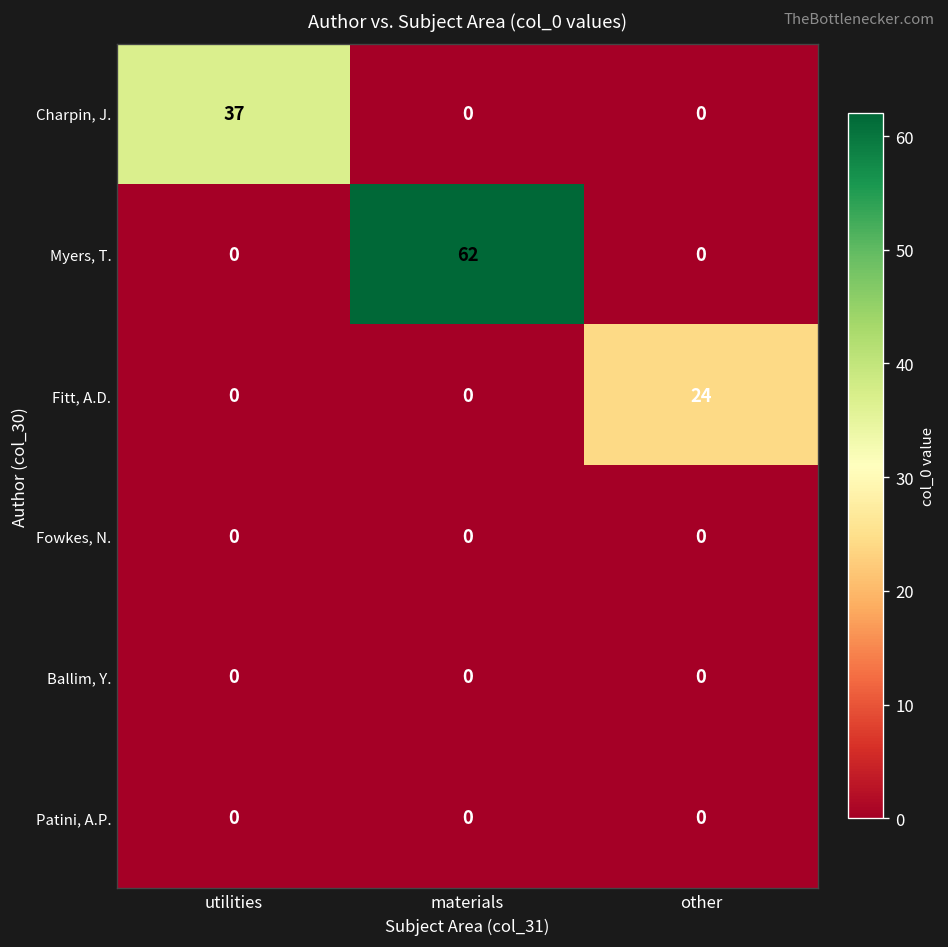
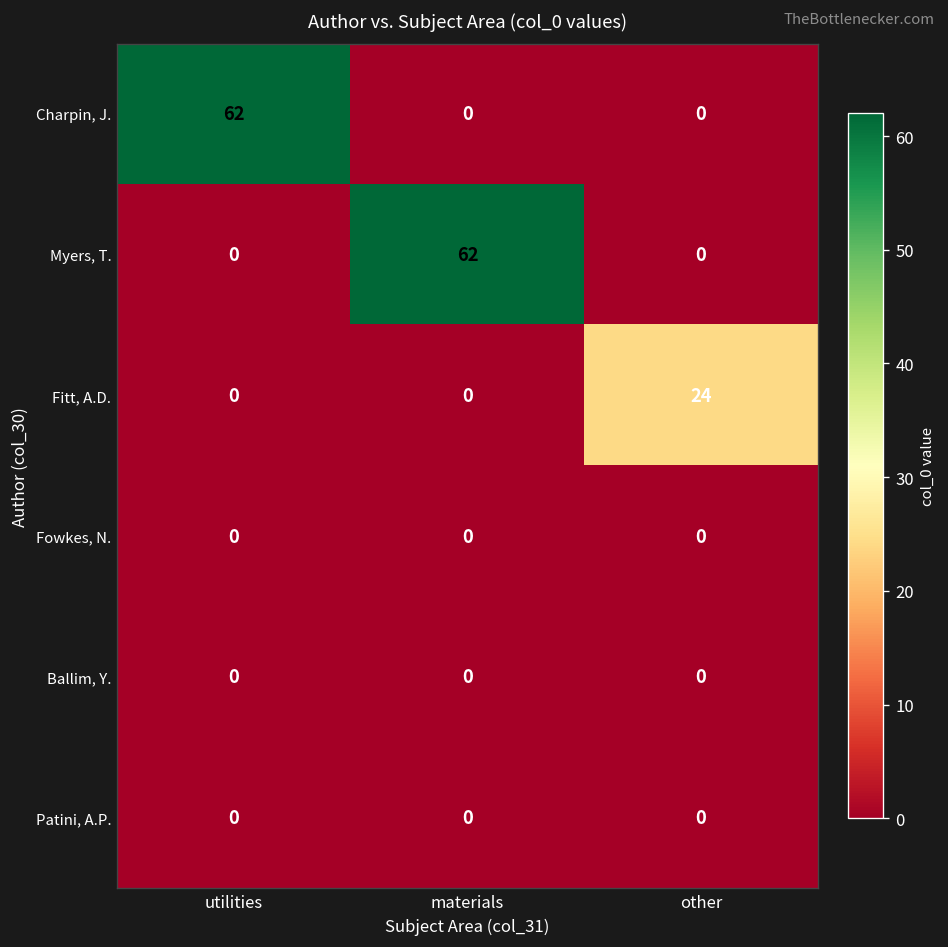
Charpin, J., utilities: 37 -> 62
